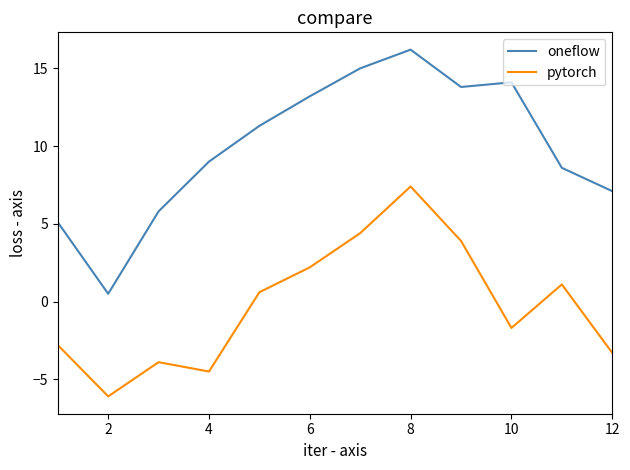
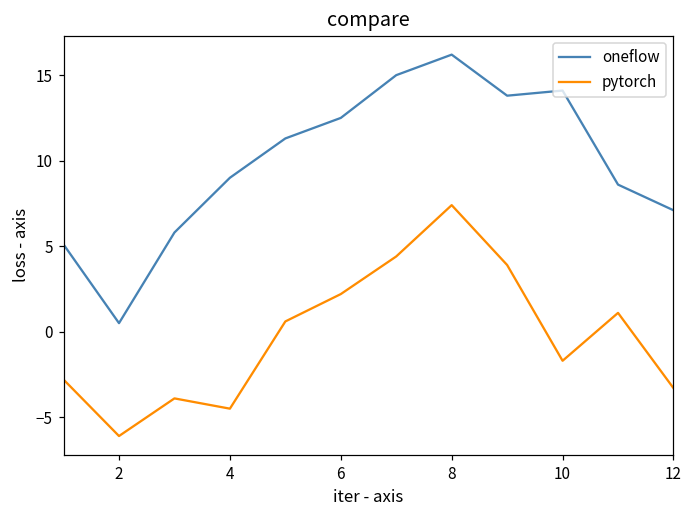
oneflow, 6: 13.2 -> 12.5
